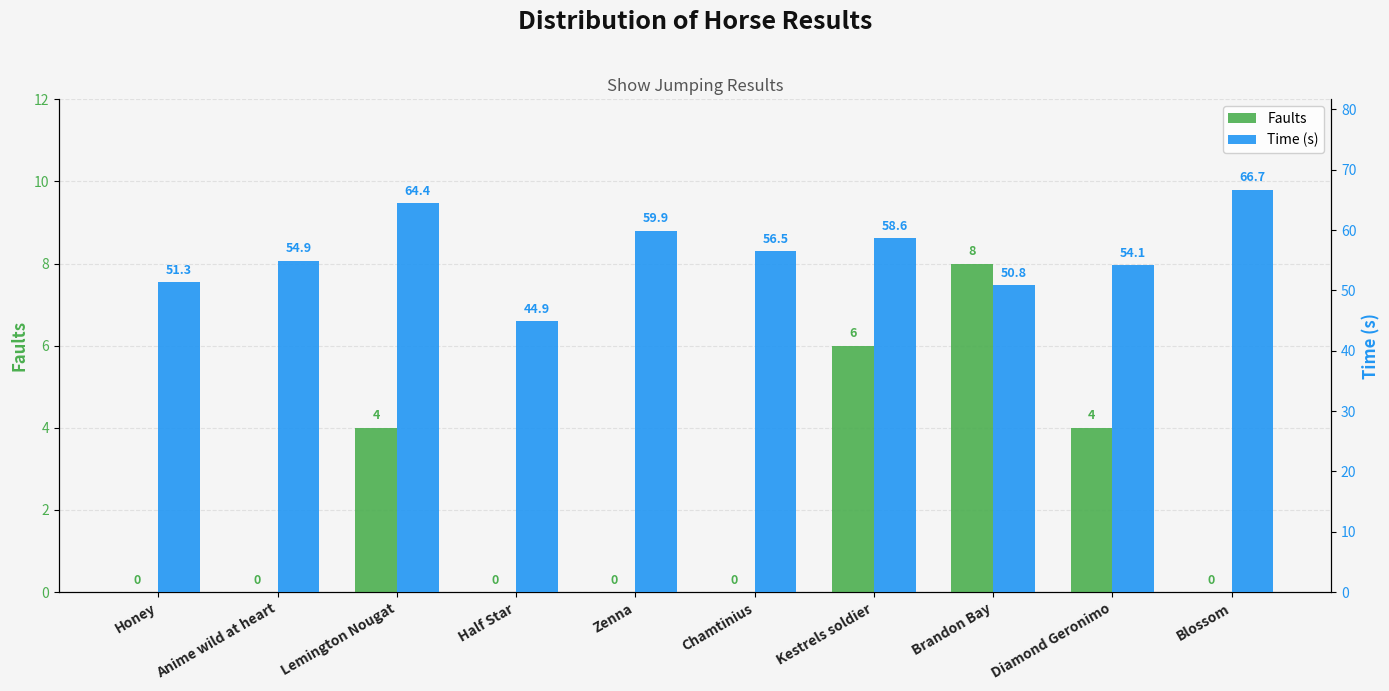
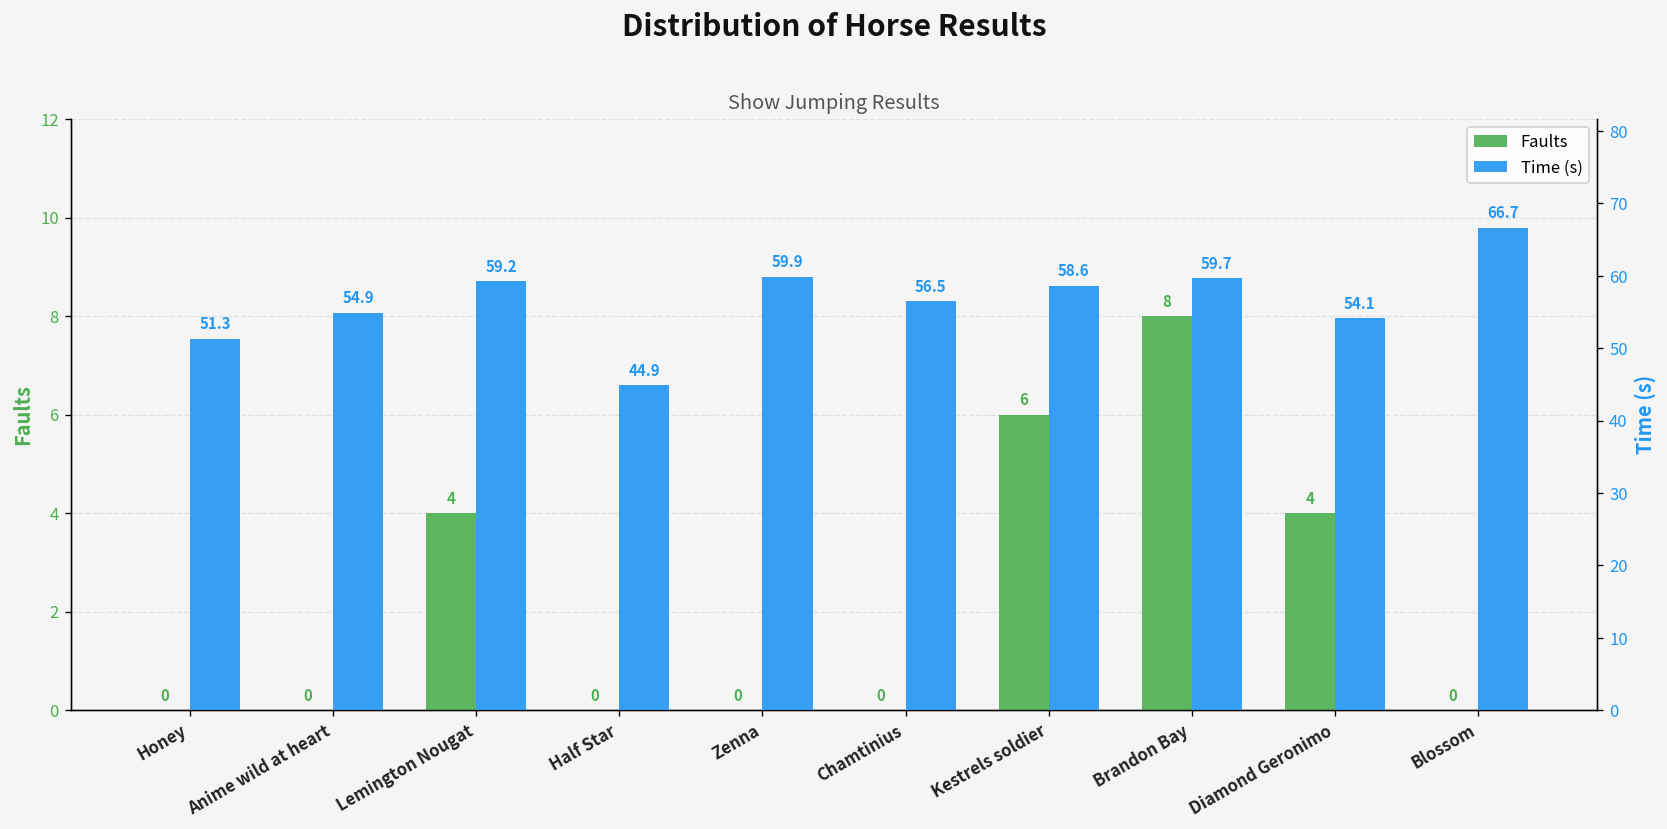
Time (s), Lemington Nougat: 64.4 -> 59.2
Time (s), Brandon Bay: 50.8 -> 59.7
